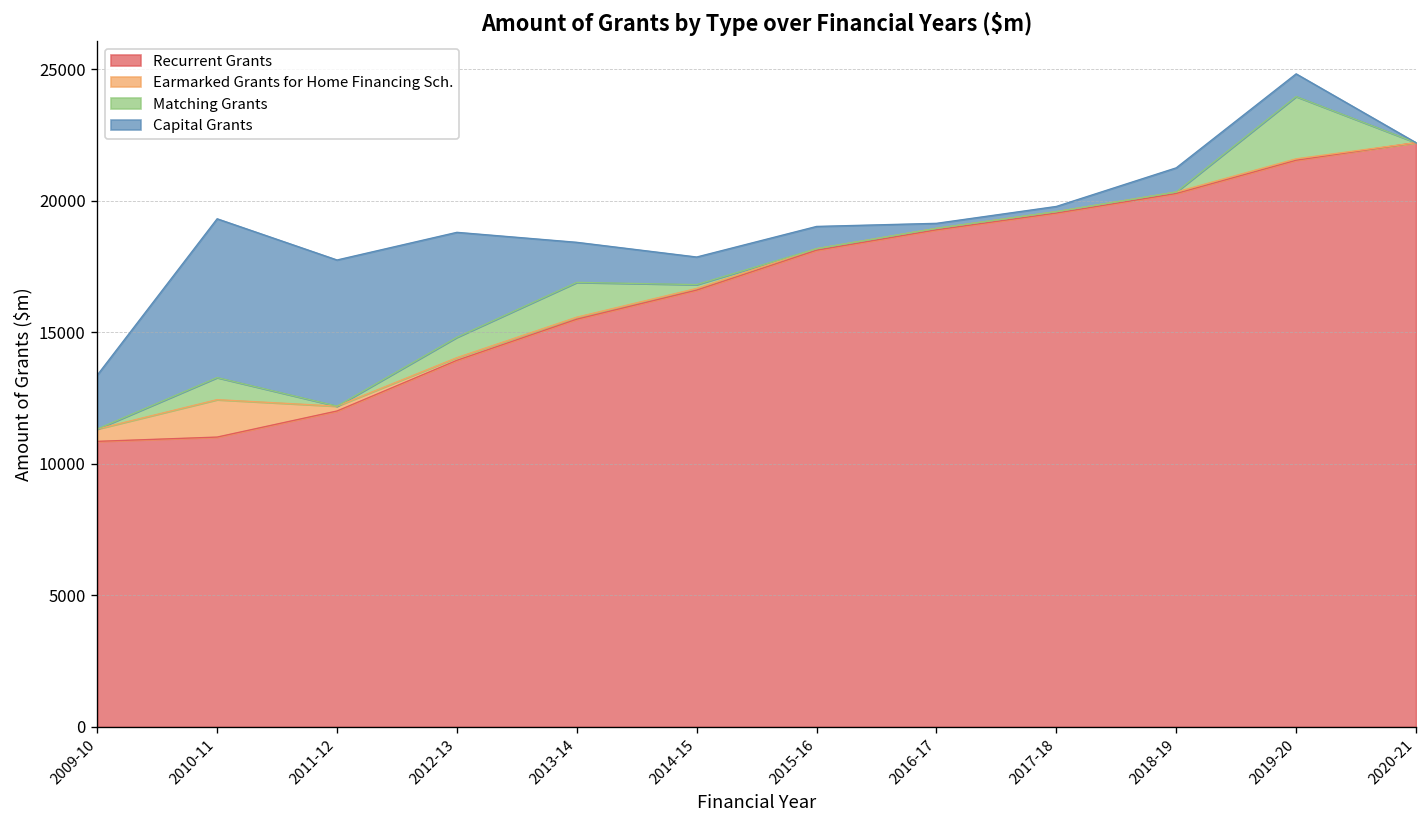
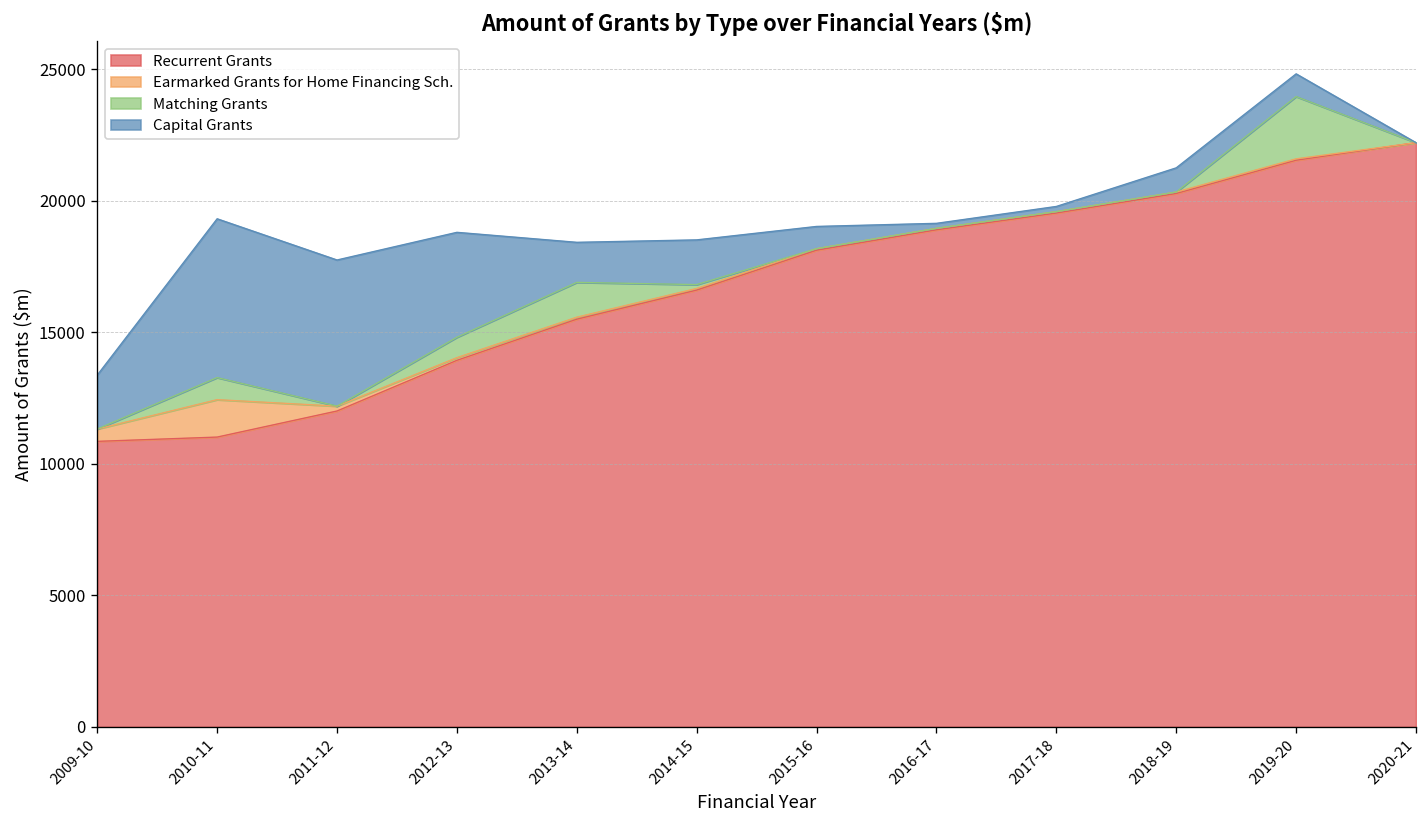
Capital Grants, 2014-15: 1000 -> 1700
